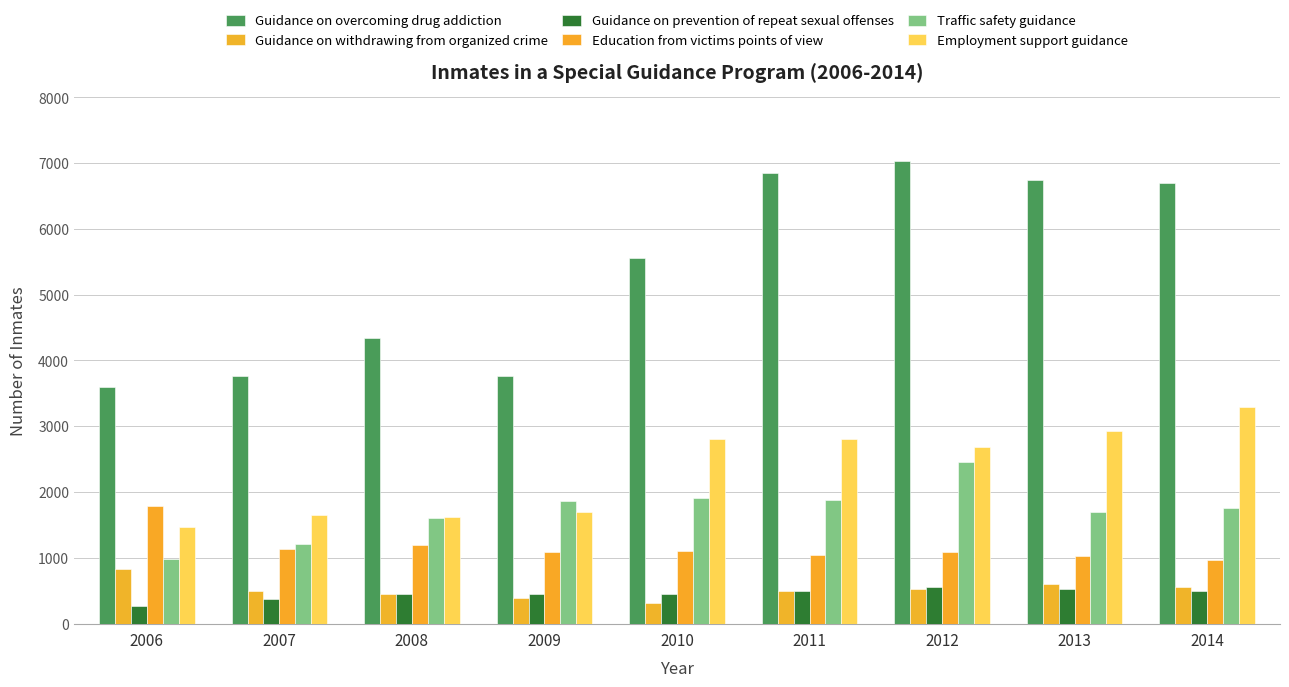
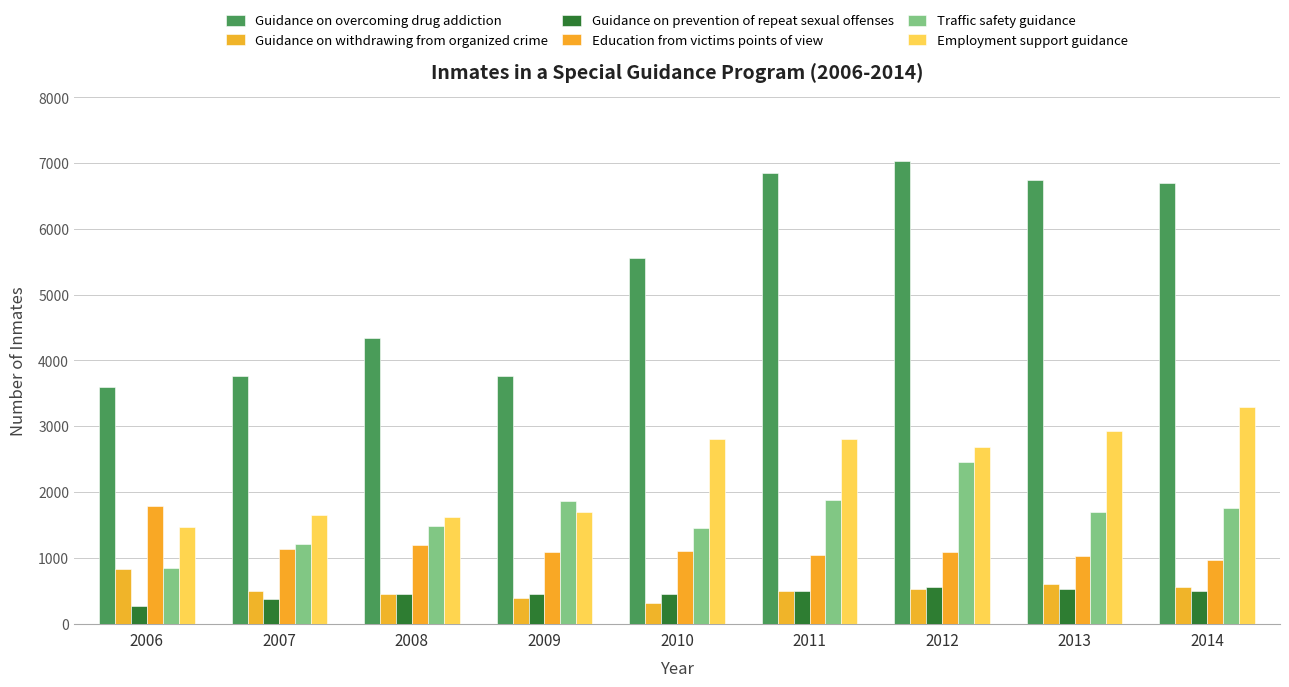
Traffic safety guidance, 2006: 1000 -> 800
Traffic safety guidance, 2008: 1600 -> 1500
Traffic safety guidance, 2010: 1900 -> 1500
